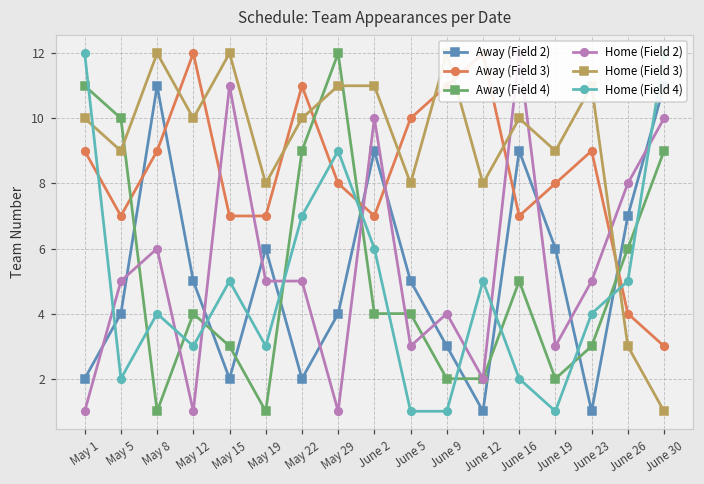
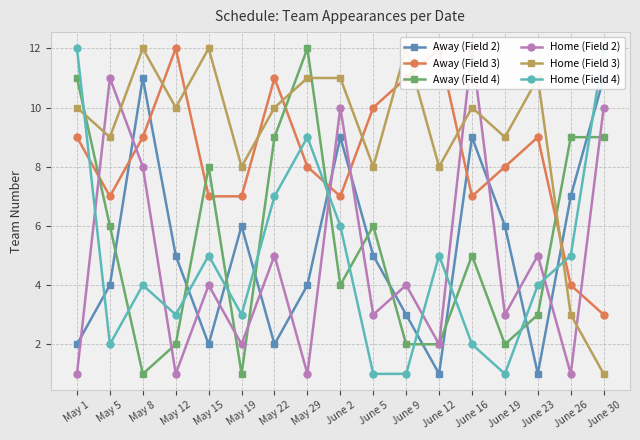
Away (Field 4), May 5: 10 -> 6
Home (Field 2), May 5: 5 -> 11
Home (Field 2), May 8: 6 -> 8
Away (Field 4), May 12: 4 -> 2
Away (Field 4), May 15: 3 -> 8
Home (Field 2), May 15: 11 -> 4
Home (Field 2), May 19: 5 -> 2
Away (Field 4), June 5: 4 -> 6
Away (Field 4), June 26: 6 -> 9
Home (Field 2), June 26: 8 -> 1
